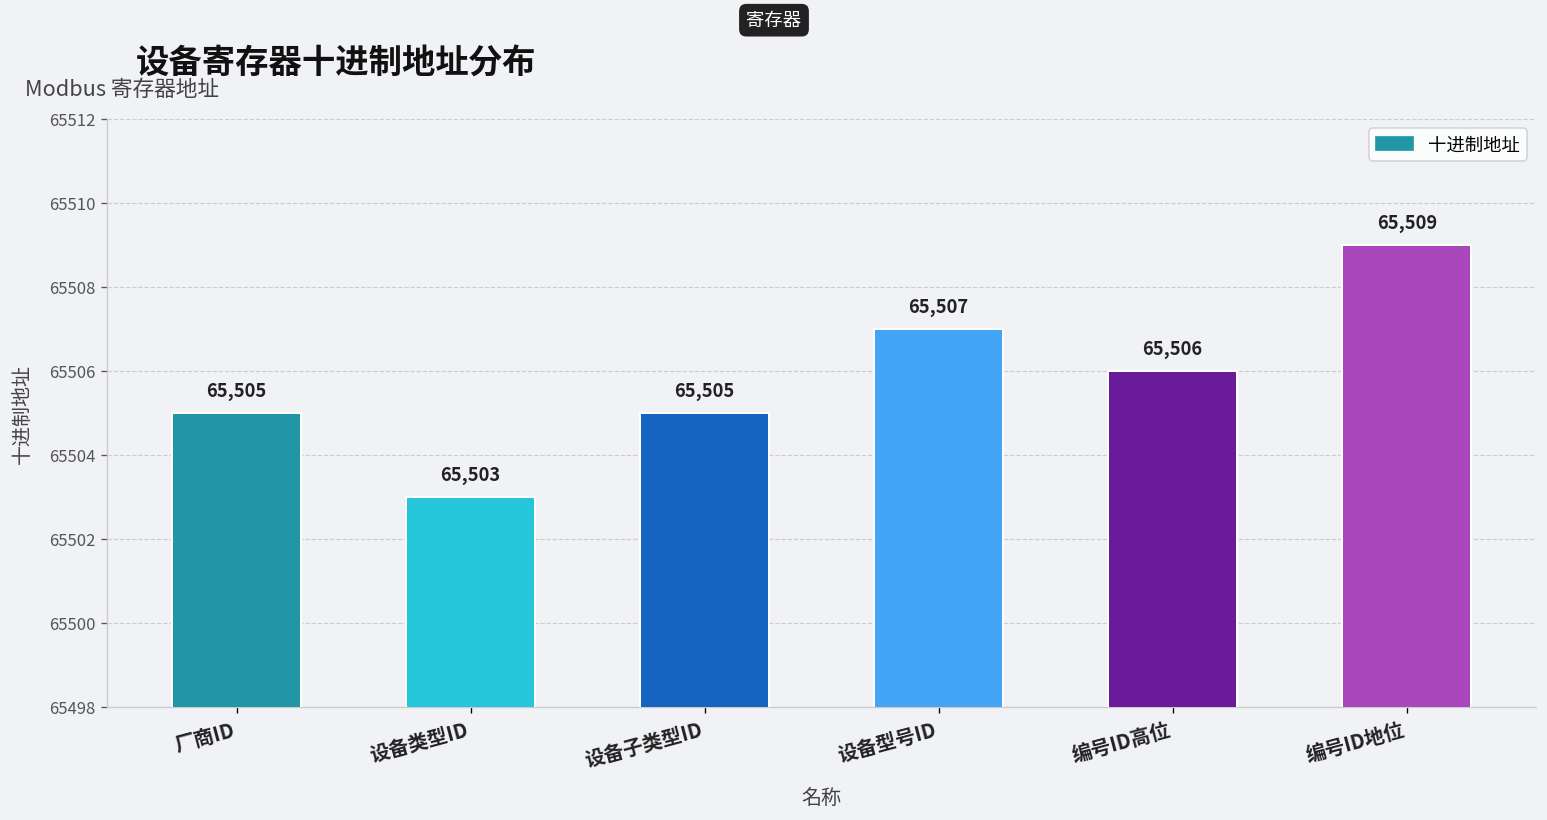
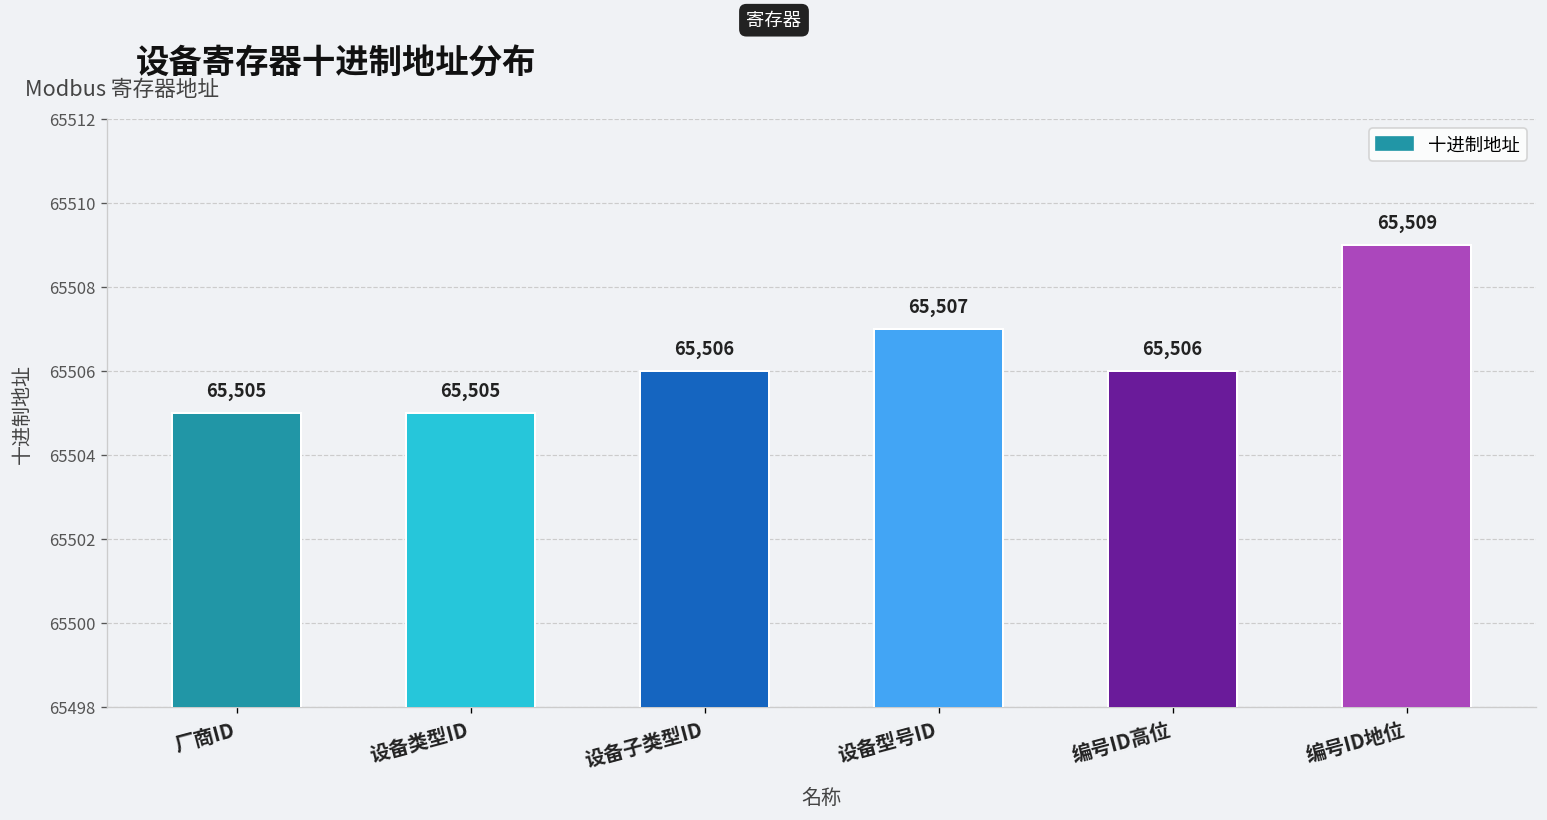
设备类型ID: 65,503 -> 65,505
设备子类型ID: 65,505 -> 65,506
